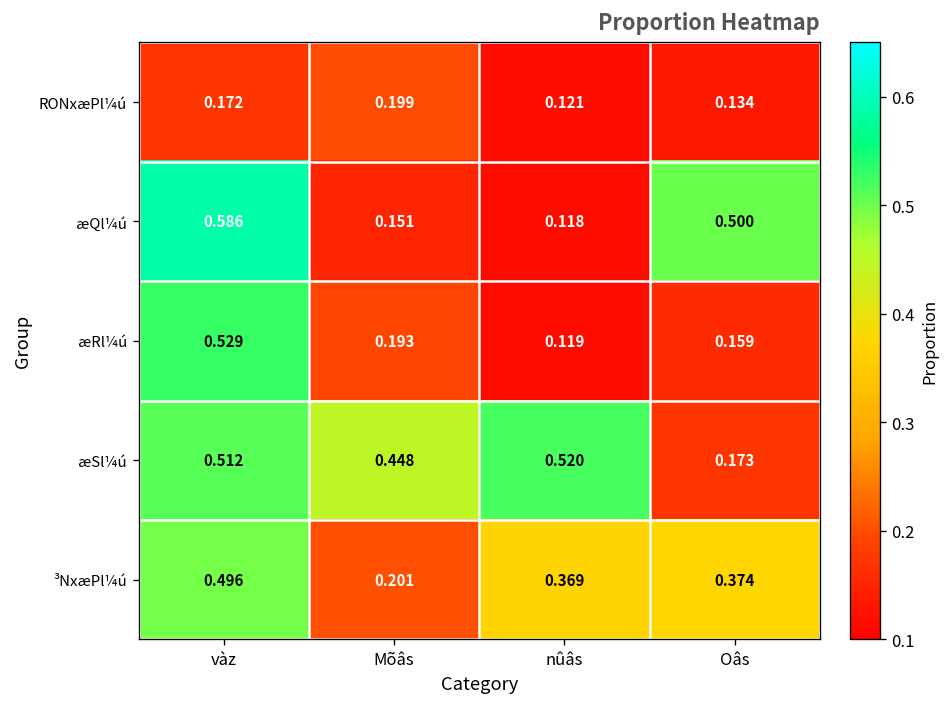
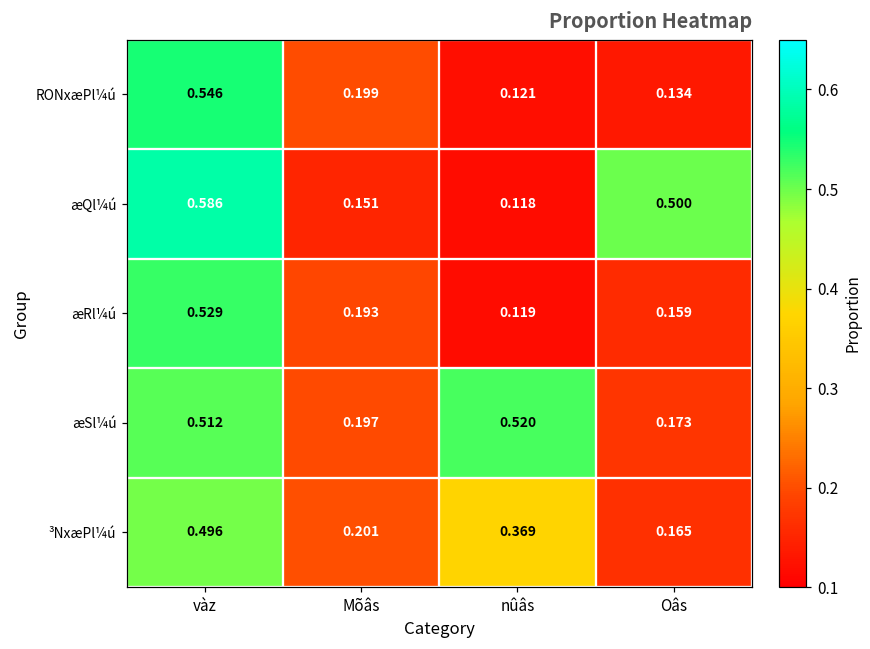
RONxæPl¼ú, vàz: 0.172 -> 0.546
æSl¼ú, Mõâs: 0.448 -> 0.197
³NxæPl¼ú, Oâs: 0.374 -> 0.165
